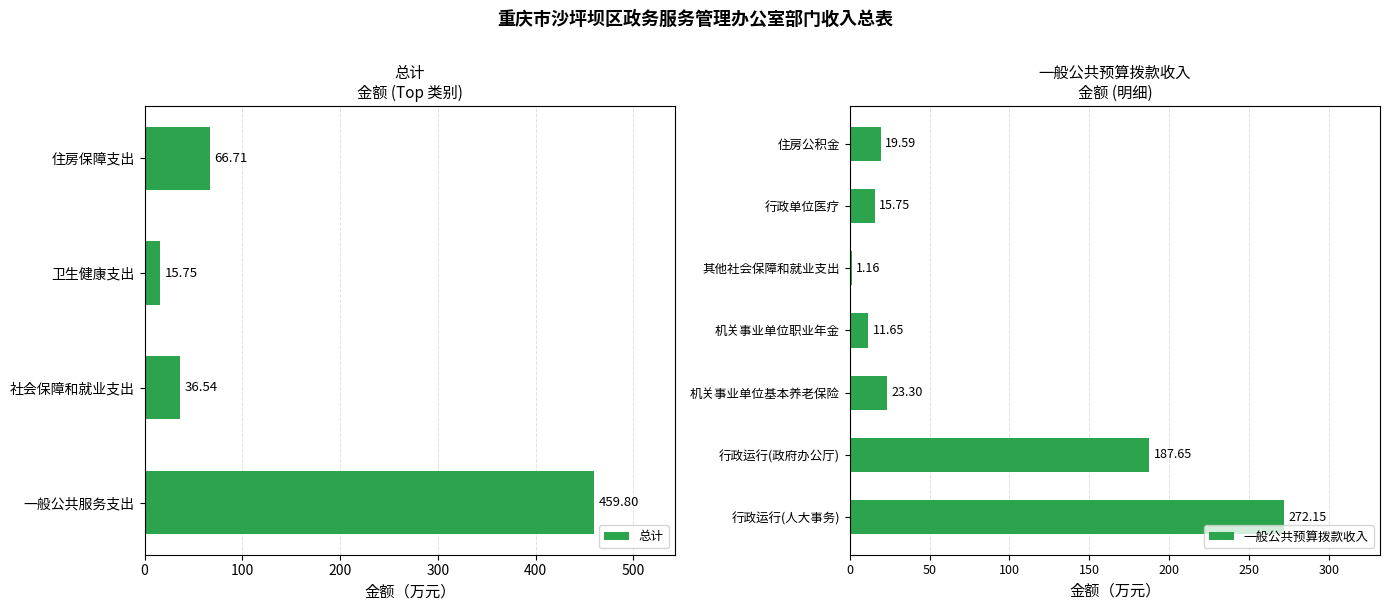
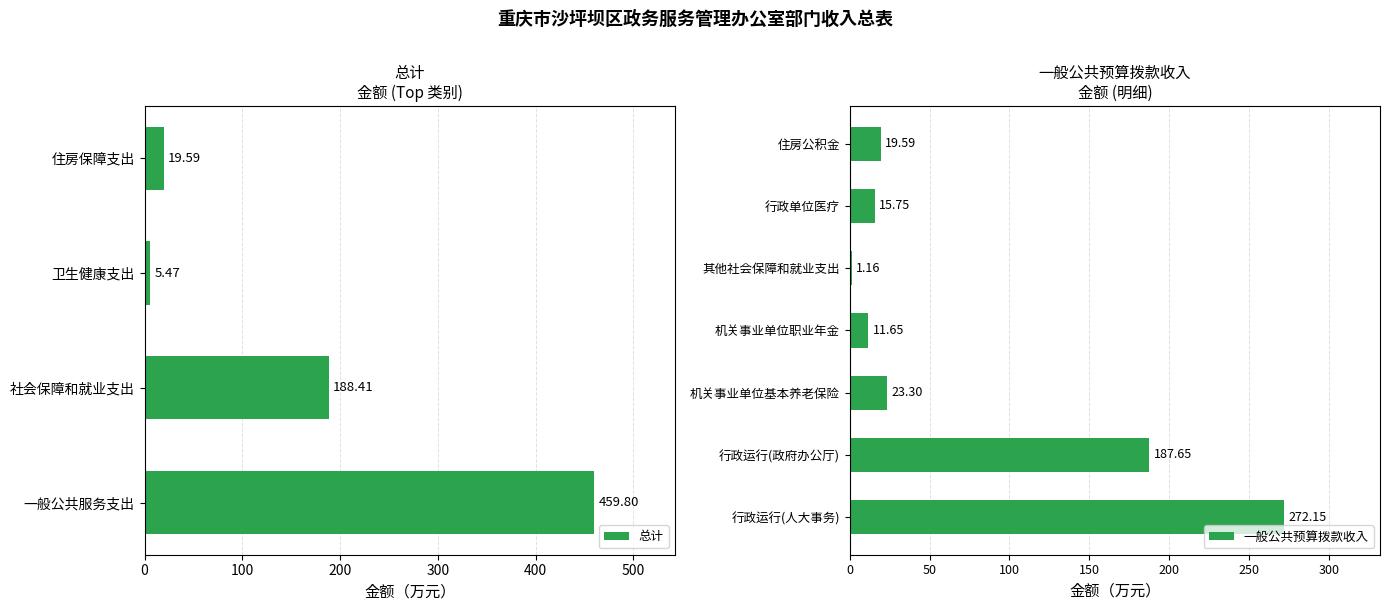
总计 金额 (Top 类别), 住房保障支出: 66.71 -> 19.59
总计 金额 (Top 类别), 卫生健康支出: 15.75 -> 5.47
总计 金额 (Top 类别), 社会保障和就业支出: 36.54 -> 188.41
